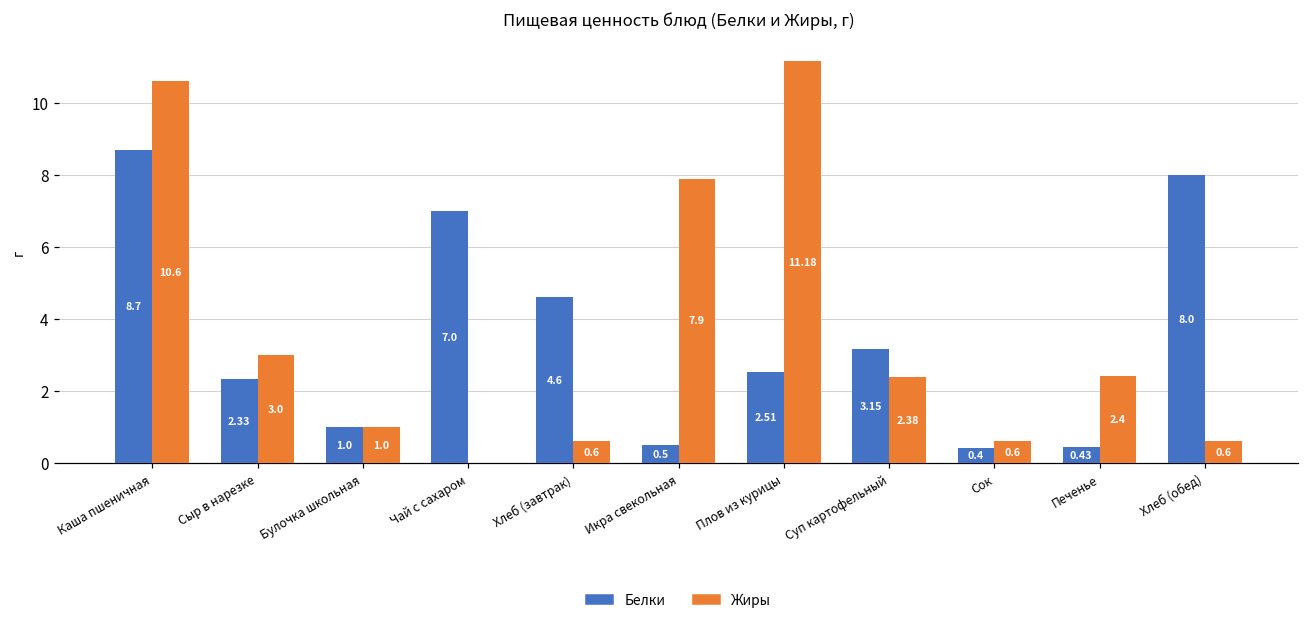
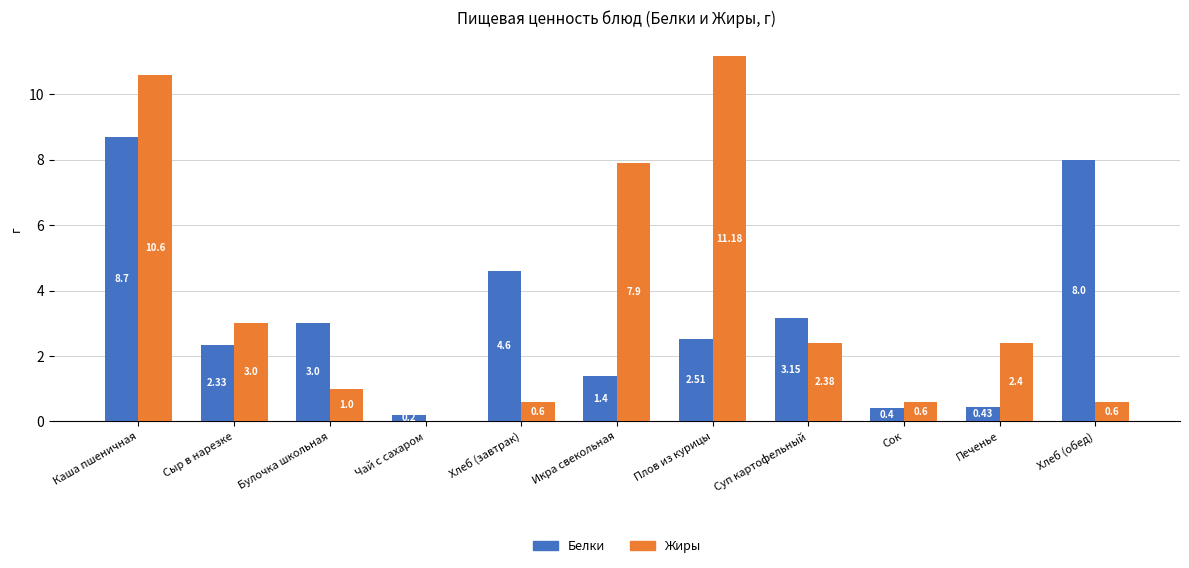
Белки, Булочка школьная: 1.0 -> 3.0
Белки, Чай с сахаром: 7.0 -> 0.2
Белки, Икра свекольная: 0.5 -> 1.4
